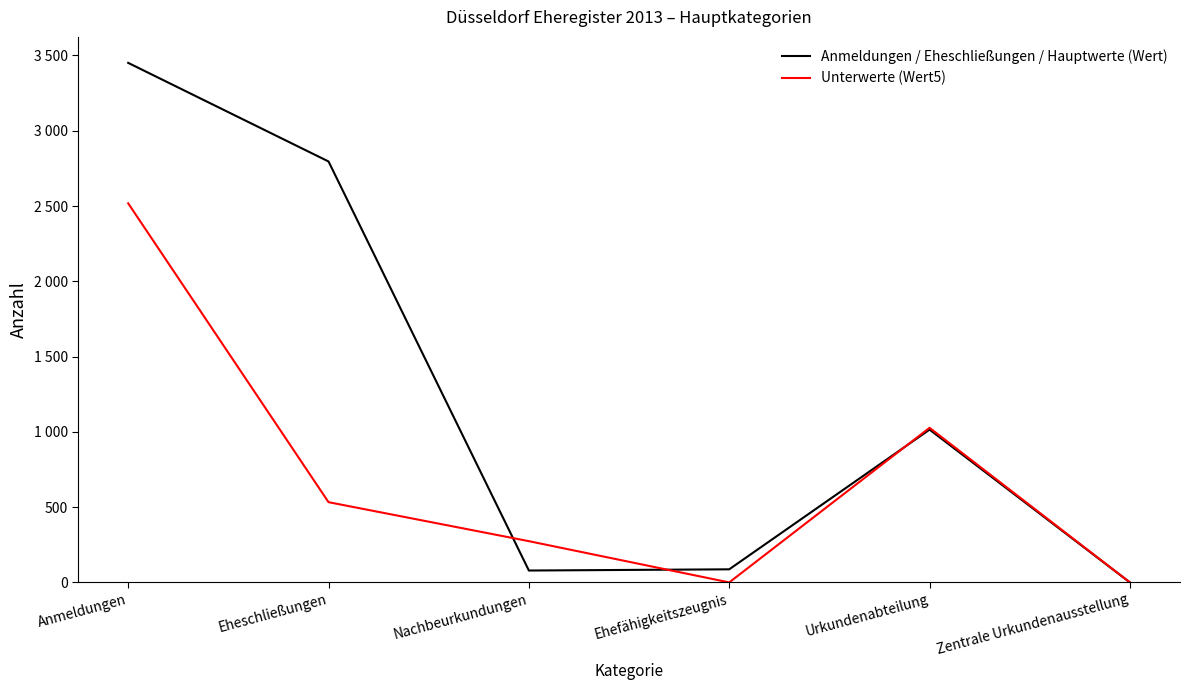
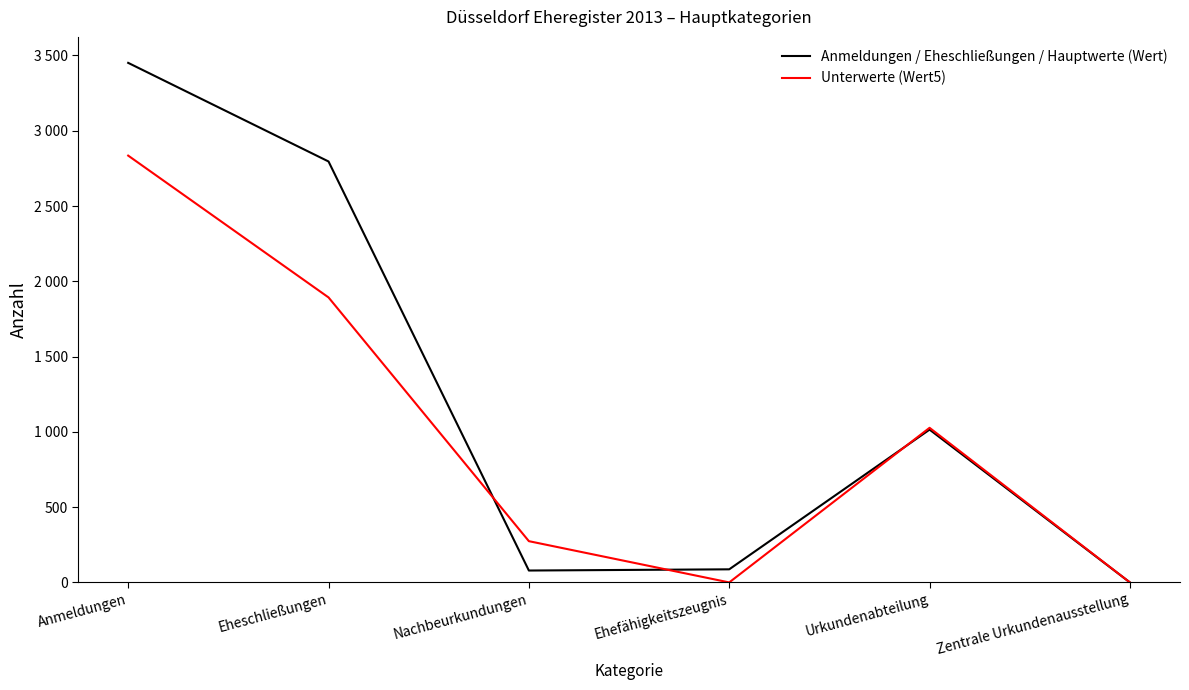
Unterwerte (Wert5), Anmeldungen: 2520 -> 2840
Unterwerte (Wert5), Eheschließungen: 530 -> 1890
